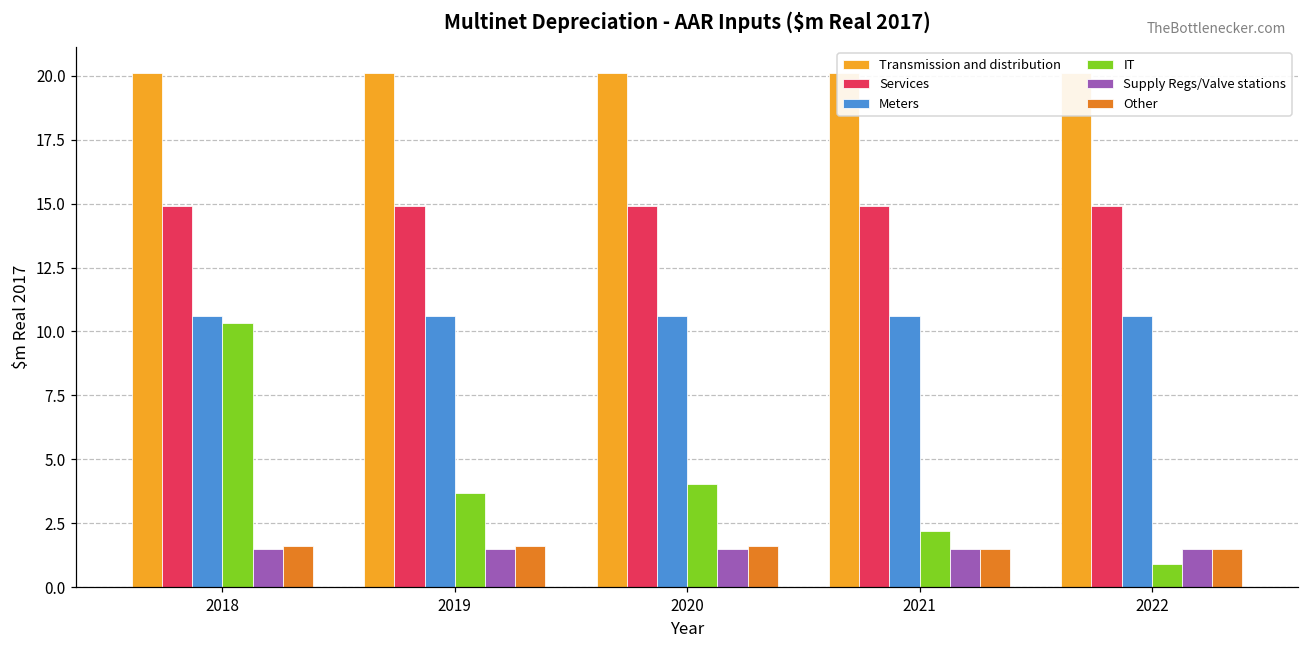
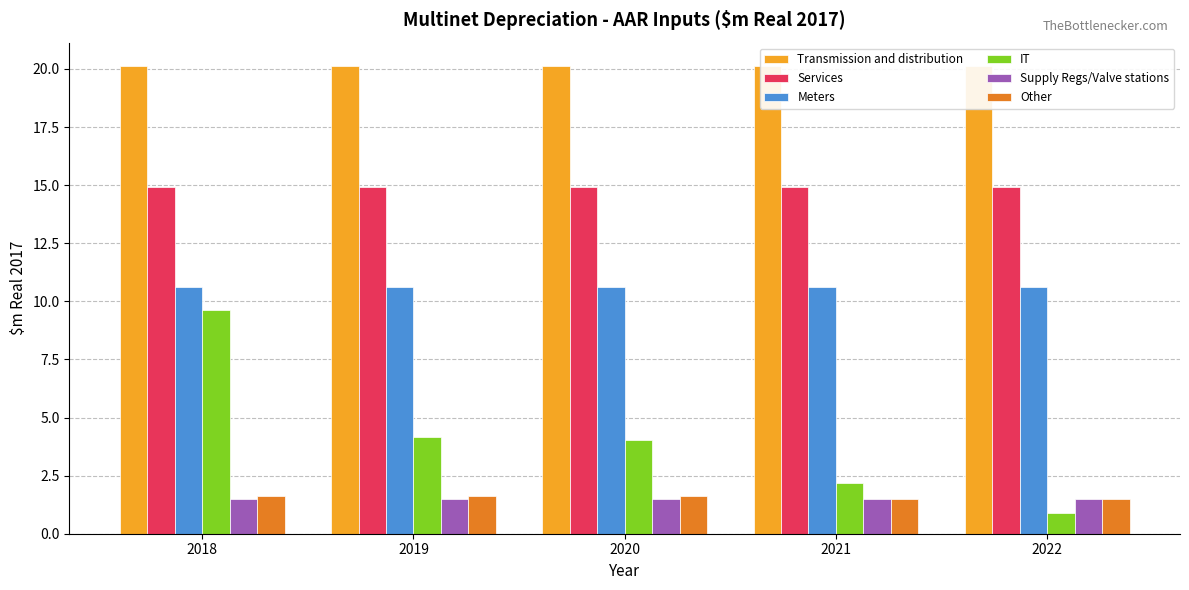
IT, 2018: 10.3 -> 9.6
IT, 2019: 3.7 -> 4.2
